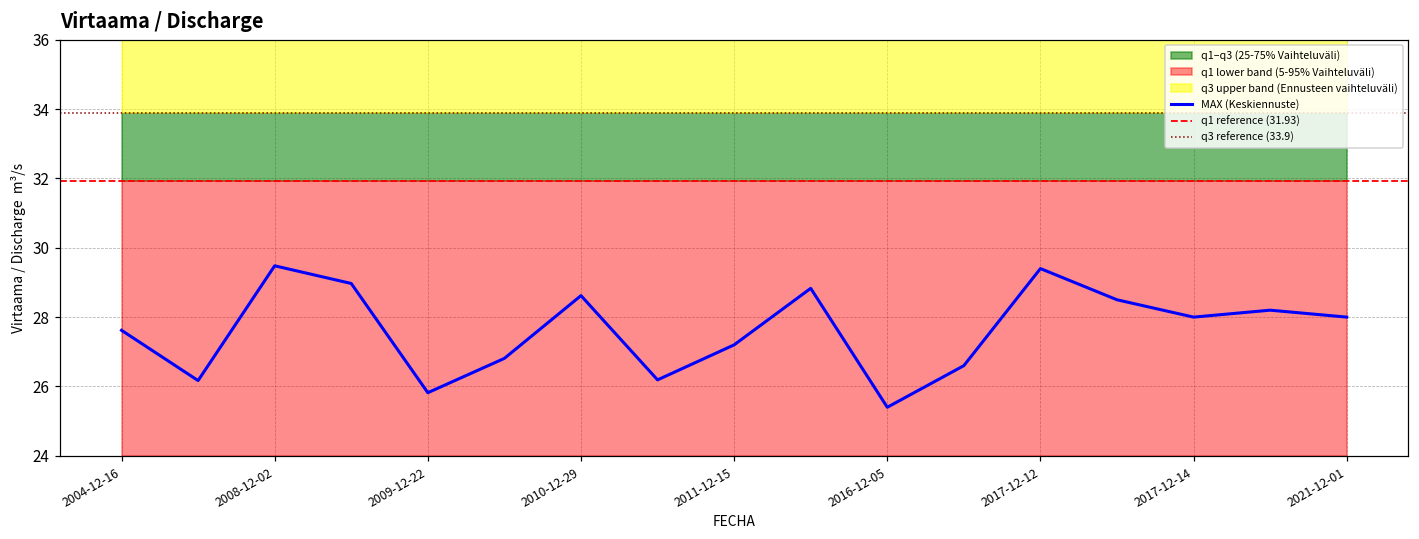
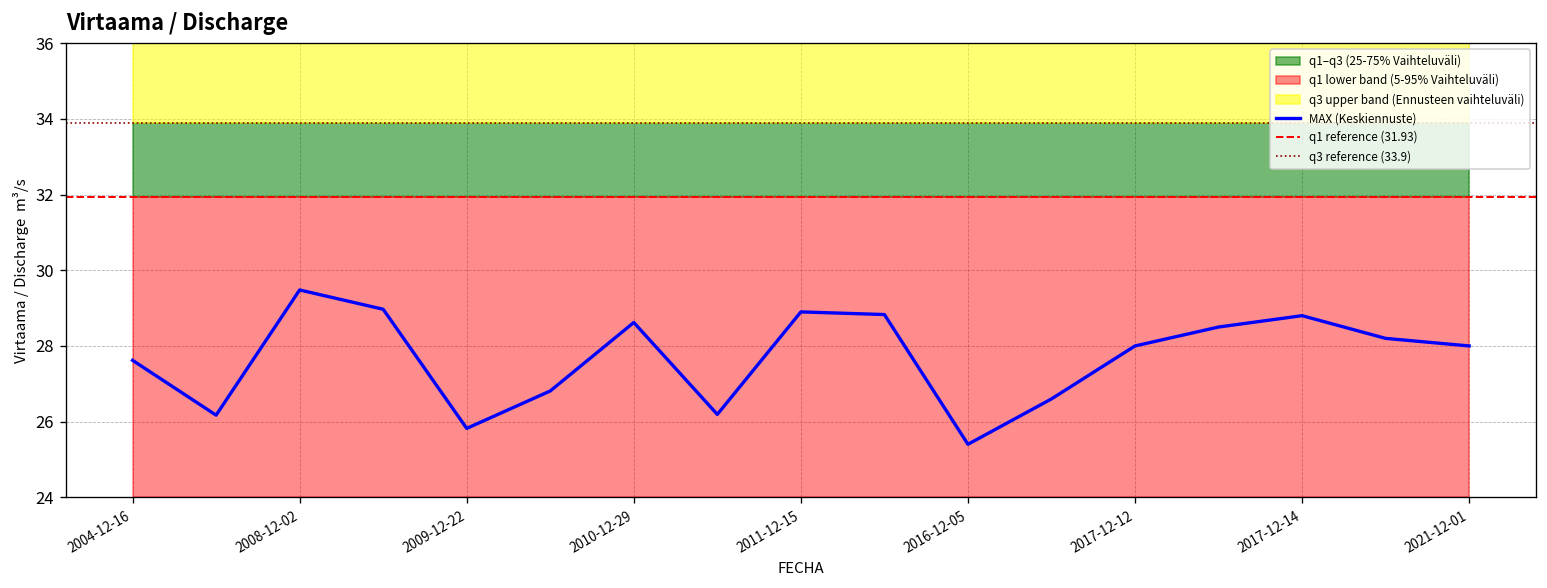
MAX (Keskiennuste), 2011-12-15: 27.2 -> 28.9
MAX (Keskiennuste), 2017-12-12: 29.4 -> 28.0
MAX (Keskiennuste), 2017-12-14: 28.0 -> 28.8
